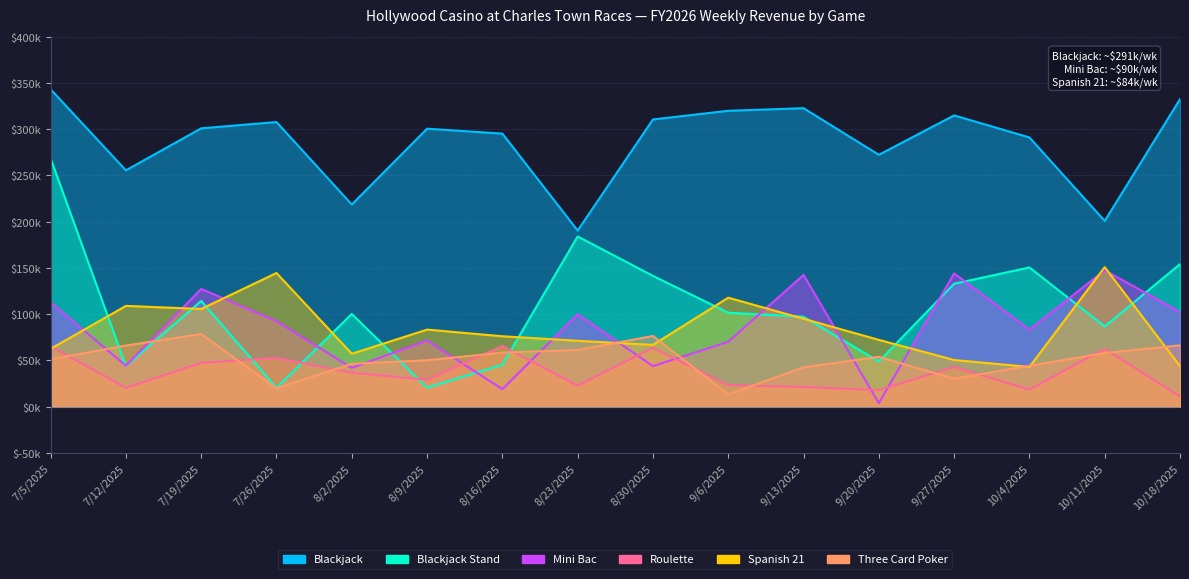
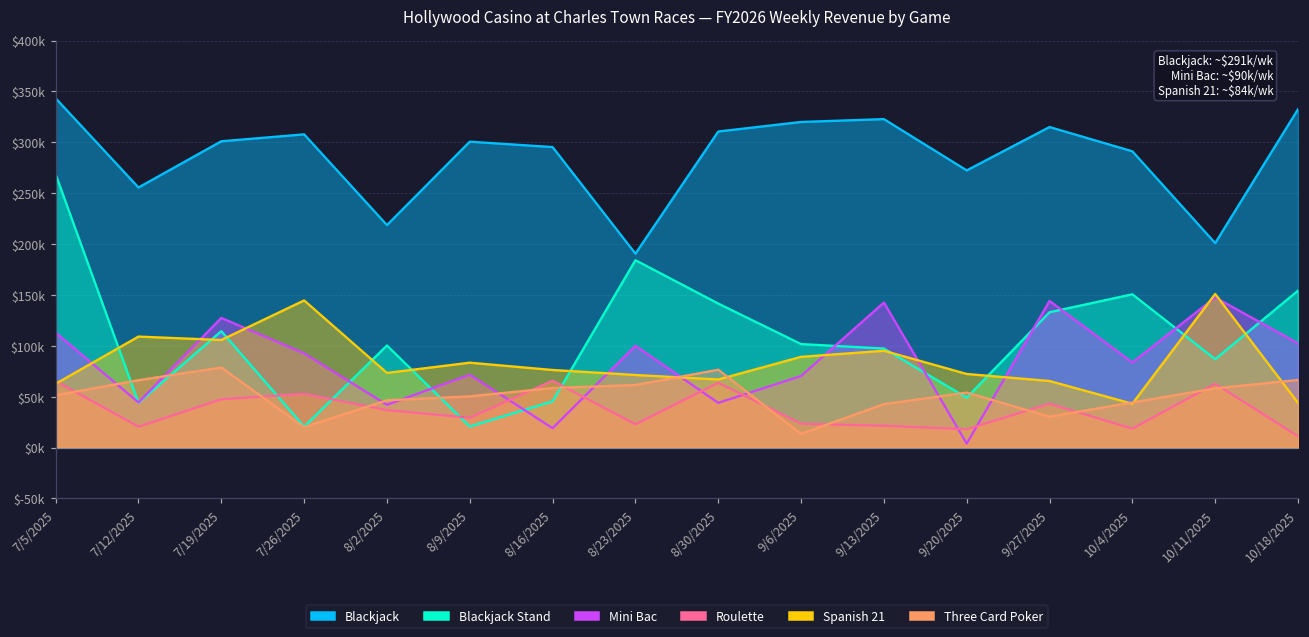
Spanish 21, 8/2/2025: $60000 -> $70000
Spanish 21, 9/6/2025: $120000 -> $90000
Spanish 21, 9/27/2025: $50000 -> $70000
